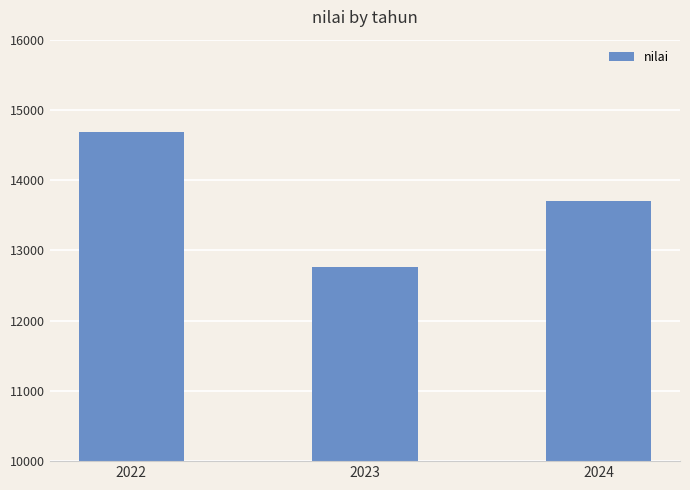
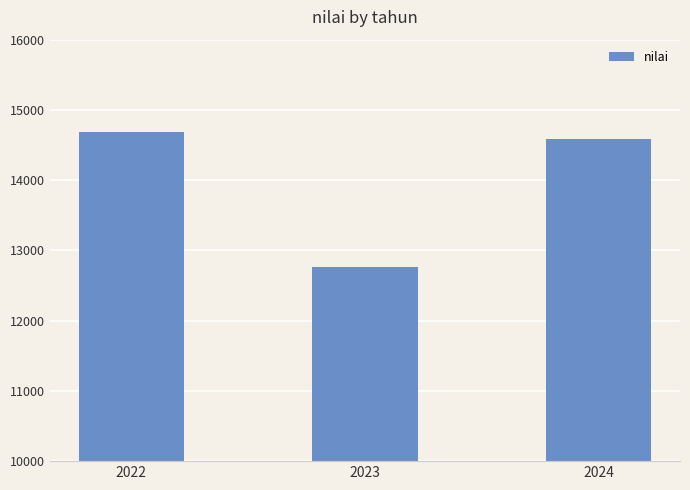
2024: 13700 -> 14600
